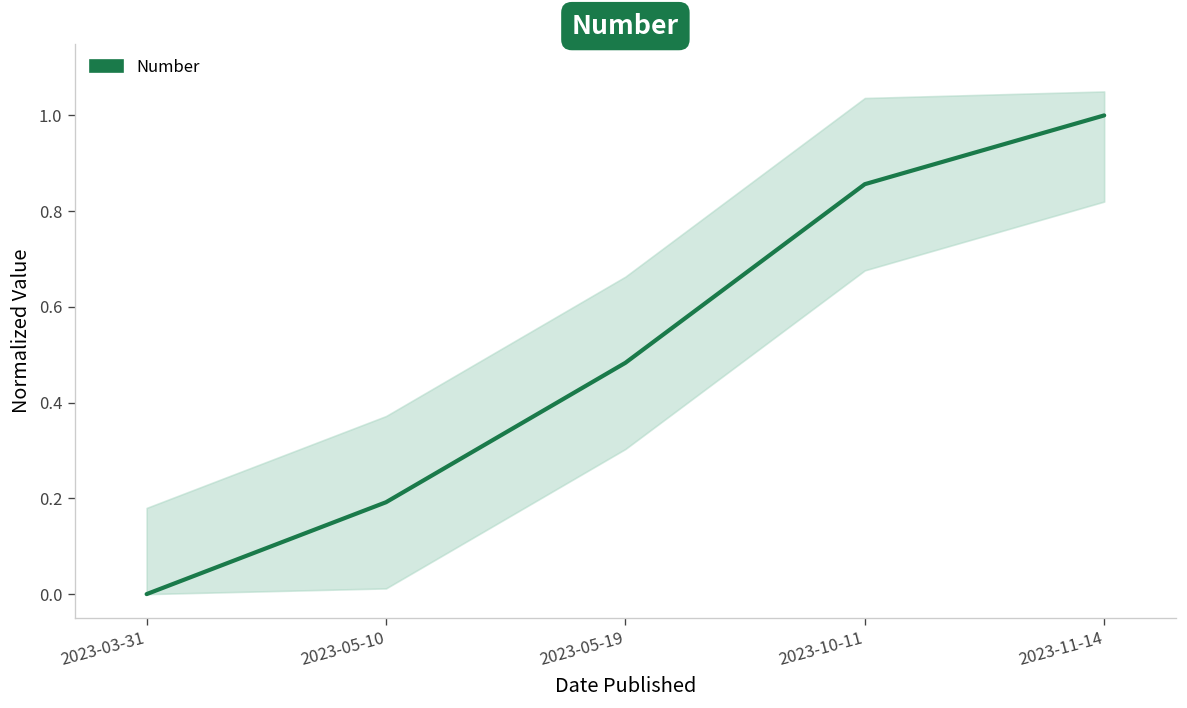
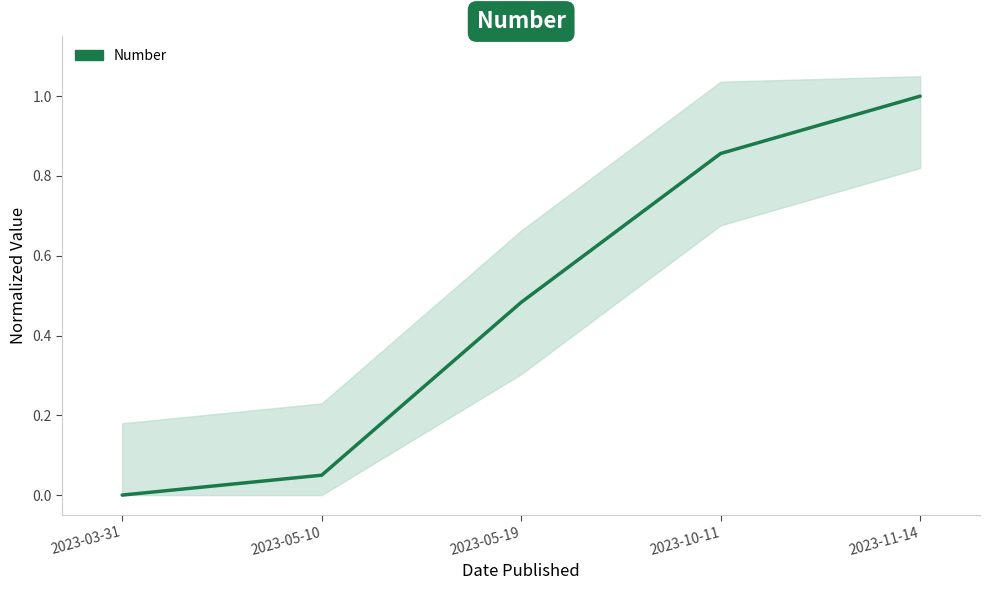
Number, 2023-05-10: 0.19 -> 0.05
